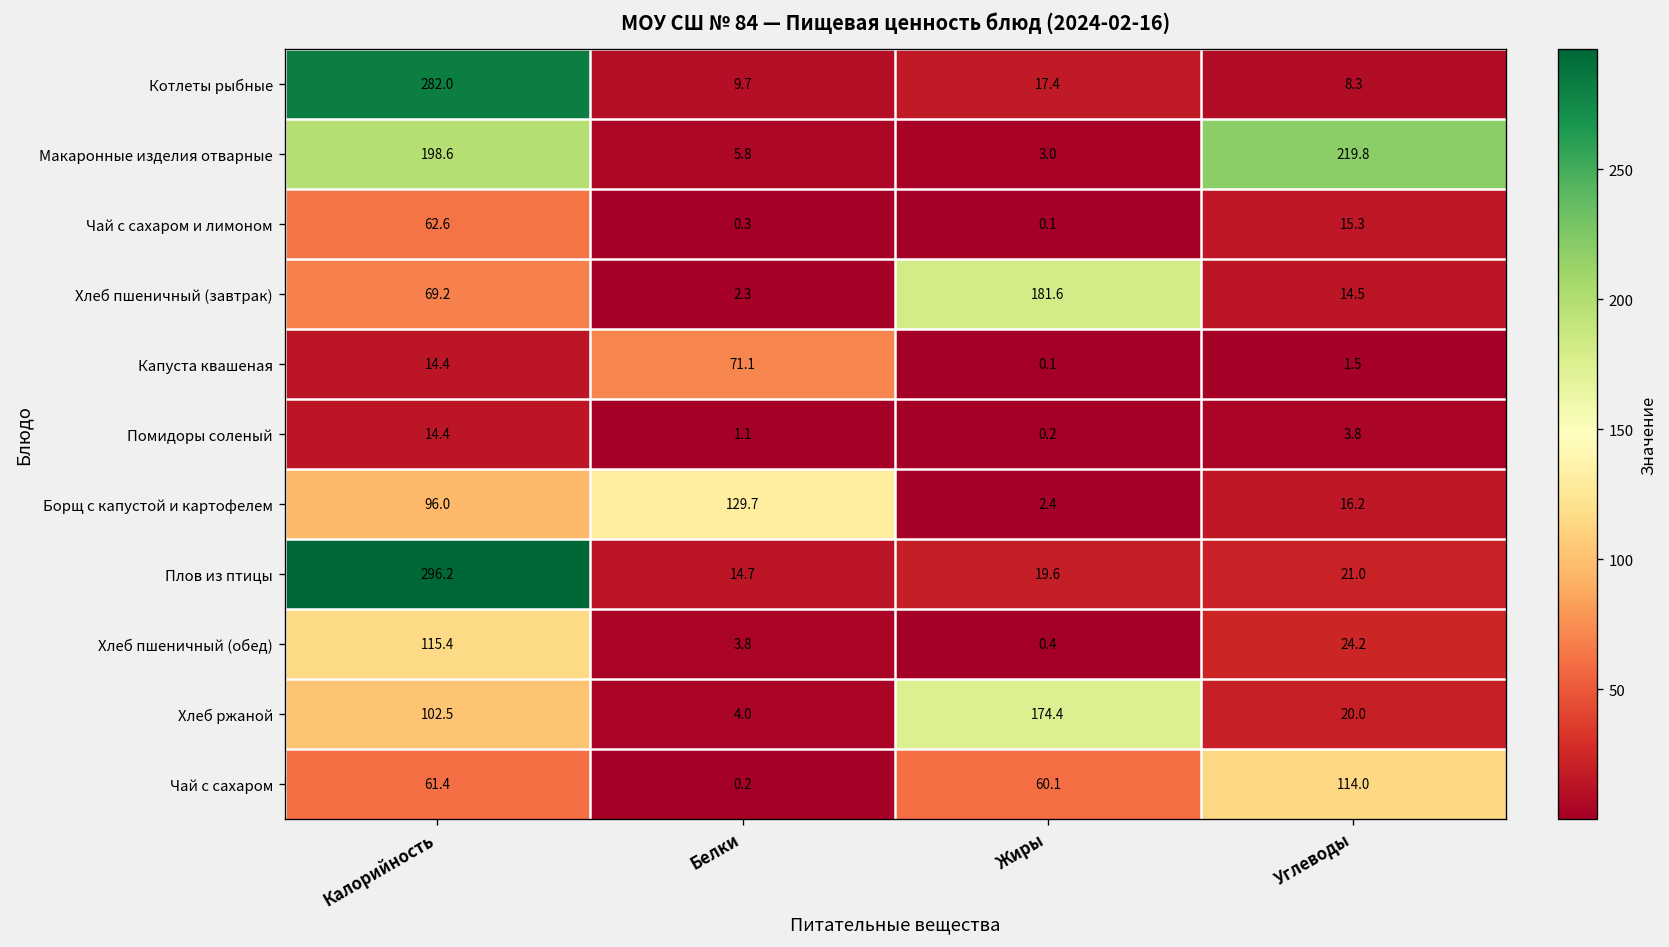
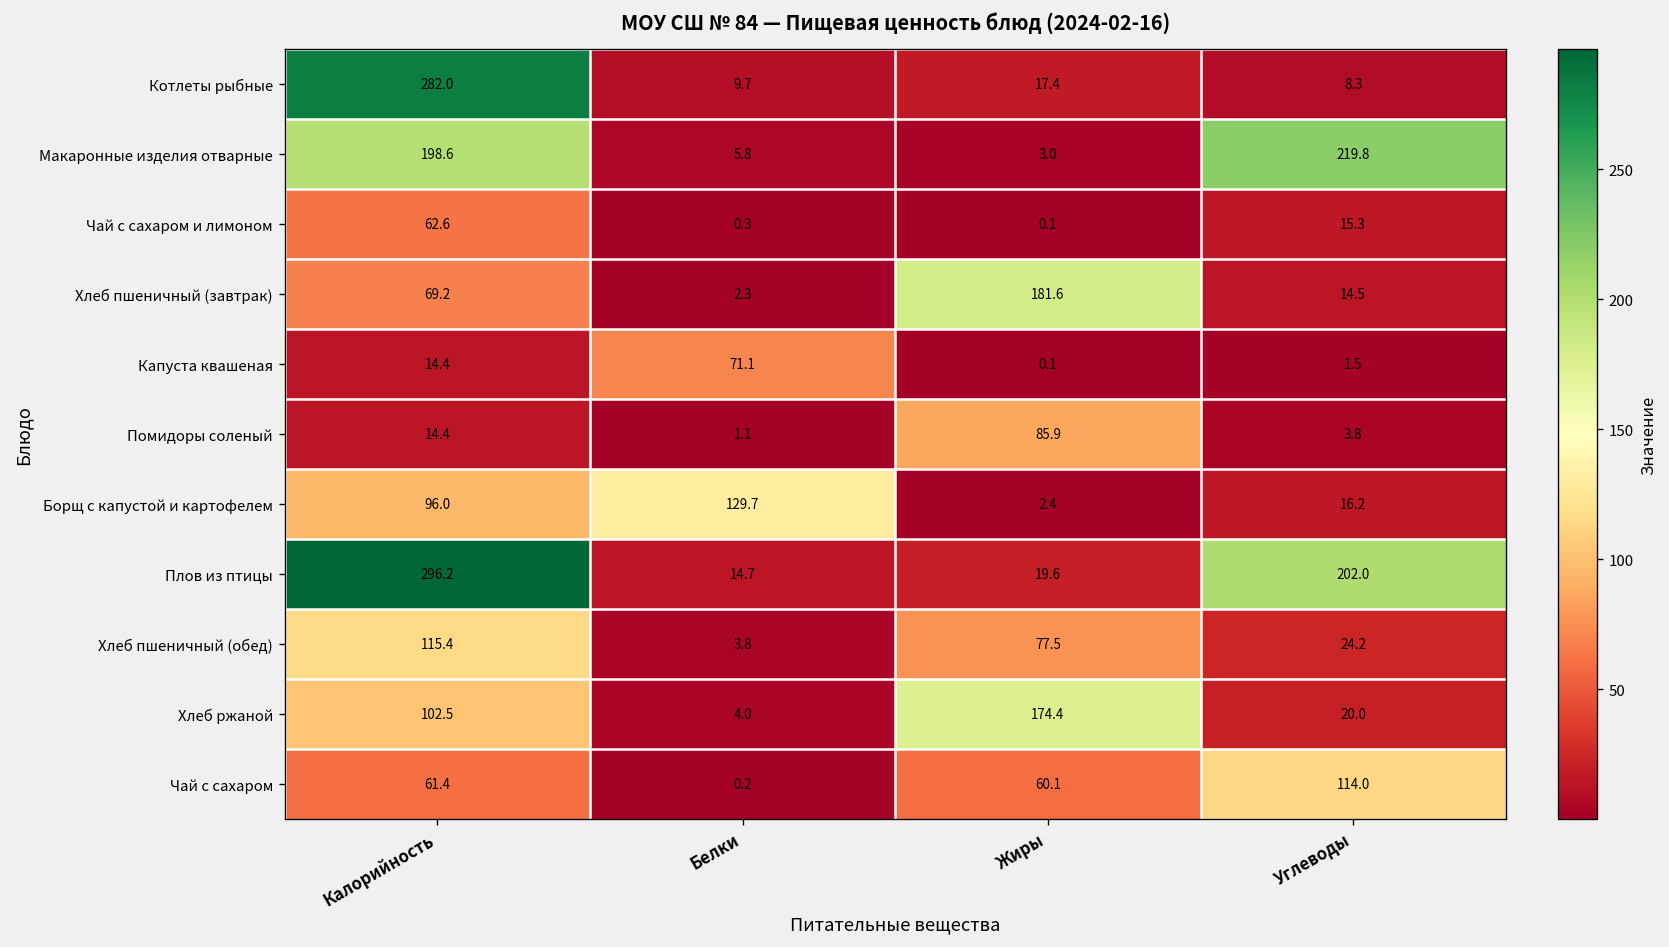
Помидоры соленый, Жиры: 0.2 -> 85.9
Плов из птицы, Углеводы: 21.0 -> 202.0
Хлеб пшеничный (обед), Жиры: 0.4 -> 77.5
